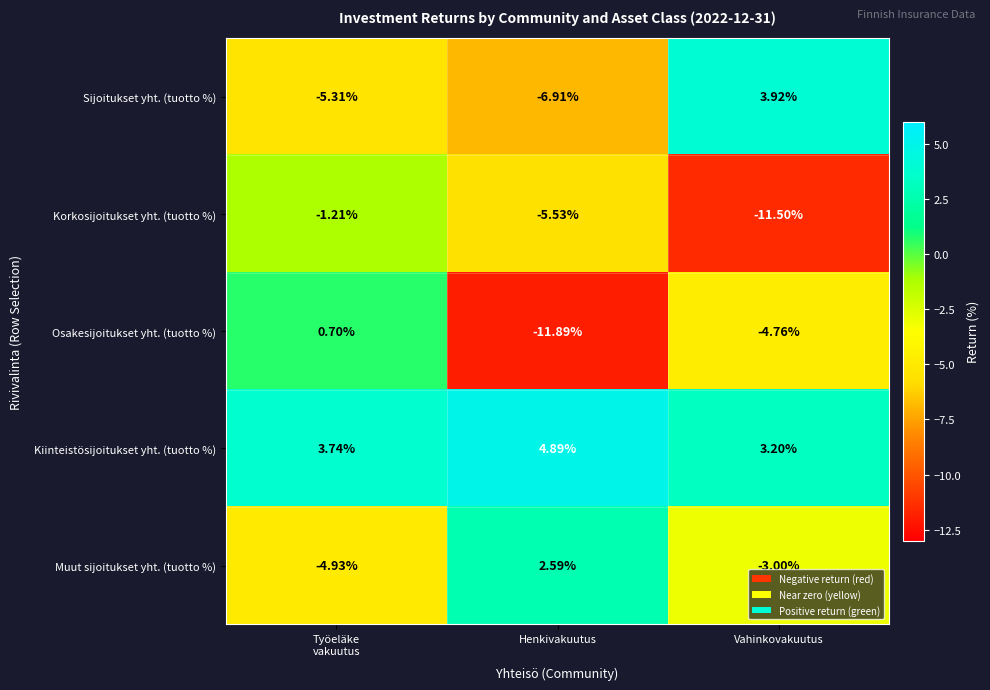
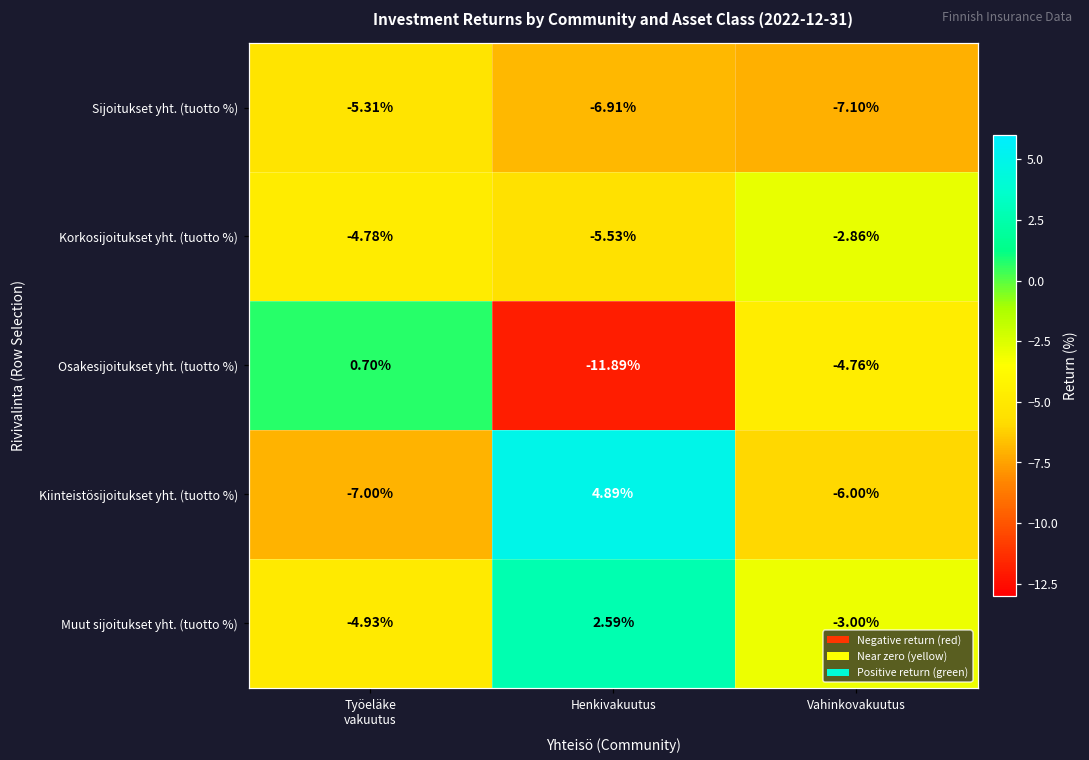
Sijoitukset yht. (tuotto %), Vahinkovakuutus: 3.92% -> -7.10%
Korkosijoitukset yht. (tuotto %), Työeläke vakuutus: -1.21% -> -4.78%
Korkosijoitukset yht. (tuotto %), Vahinkovakuutus: -11.50% -> -2.86%
Kiinteistösijoitukset yht. (tuotto %), Työeläke vakuutus: 3.74% -> -7.00%
Kiinteistösijoitukset yht. (tuotto %), Vahinkovakuutus: 3.20% -> -6.00%
